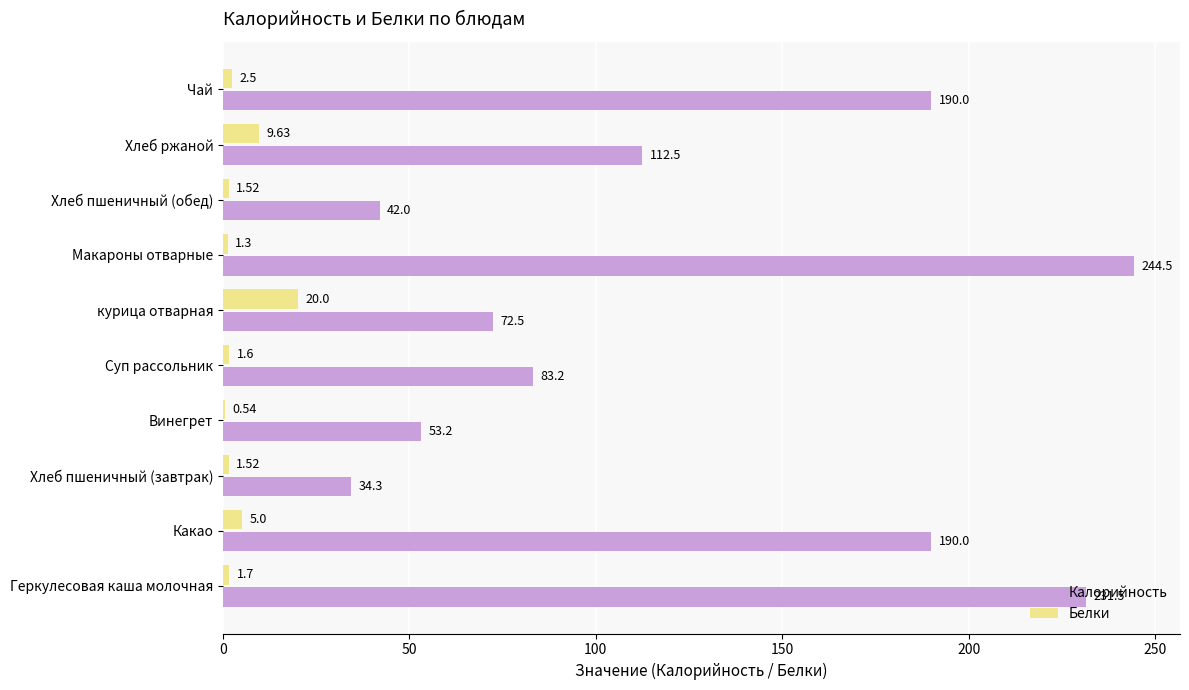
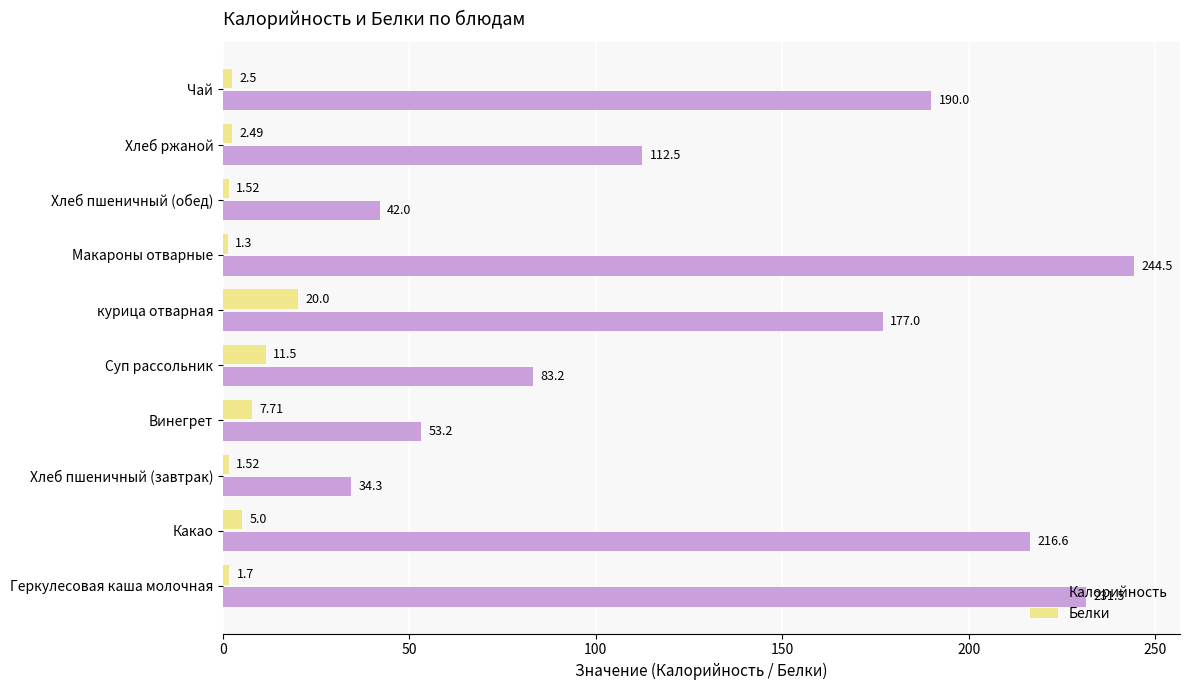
Белки, Хлеб ржаной: 9.63 -> 2.49
Калорийность, курица отварная: 72.5 -> 177.0
Белки, Суп рассольник: 1.6 -> 11.5
Белки, Винегрет: 0.54 -> 7.71
Калорийность, Какао: 190.0 -> 216.6
